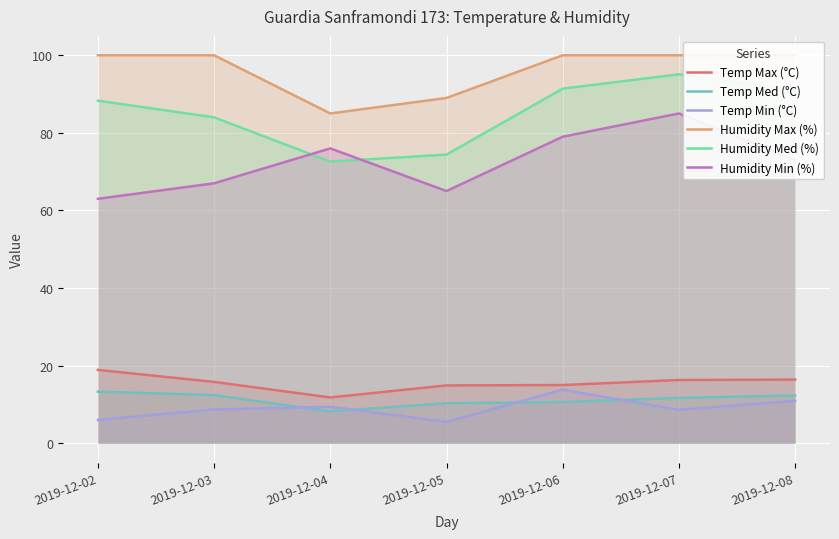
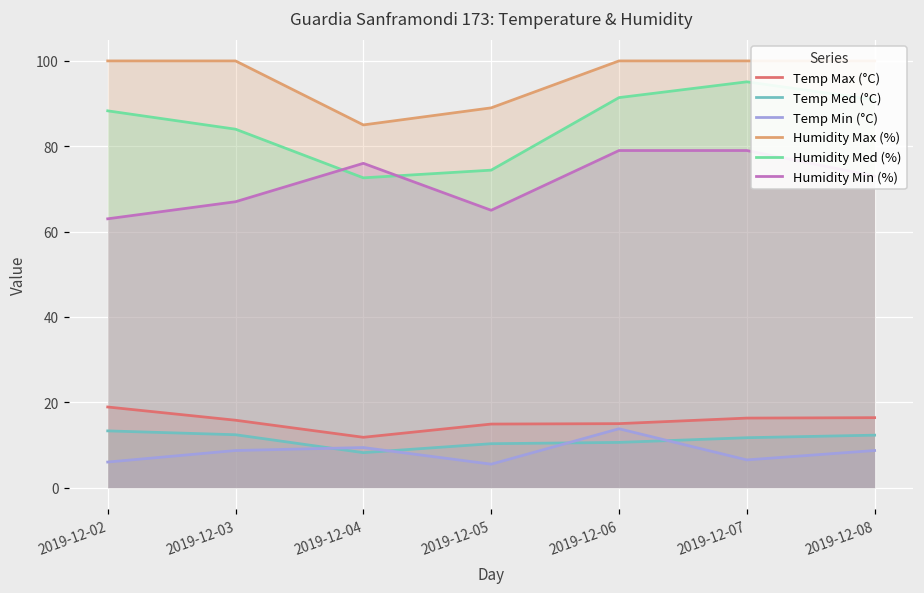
Temp Min (°C), 2019-12-07: 9 -> 7
Humidity Min (%), 2019-12-07: 85 -> 79
Temp Min (°C), 2019-12-08: 11 -> 9
